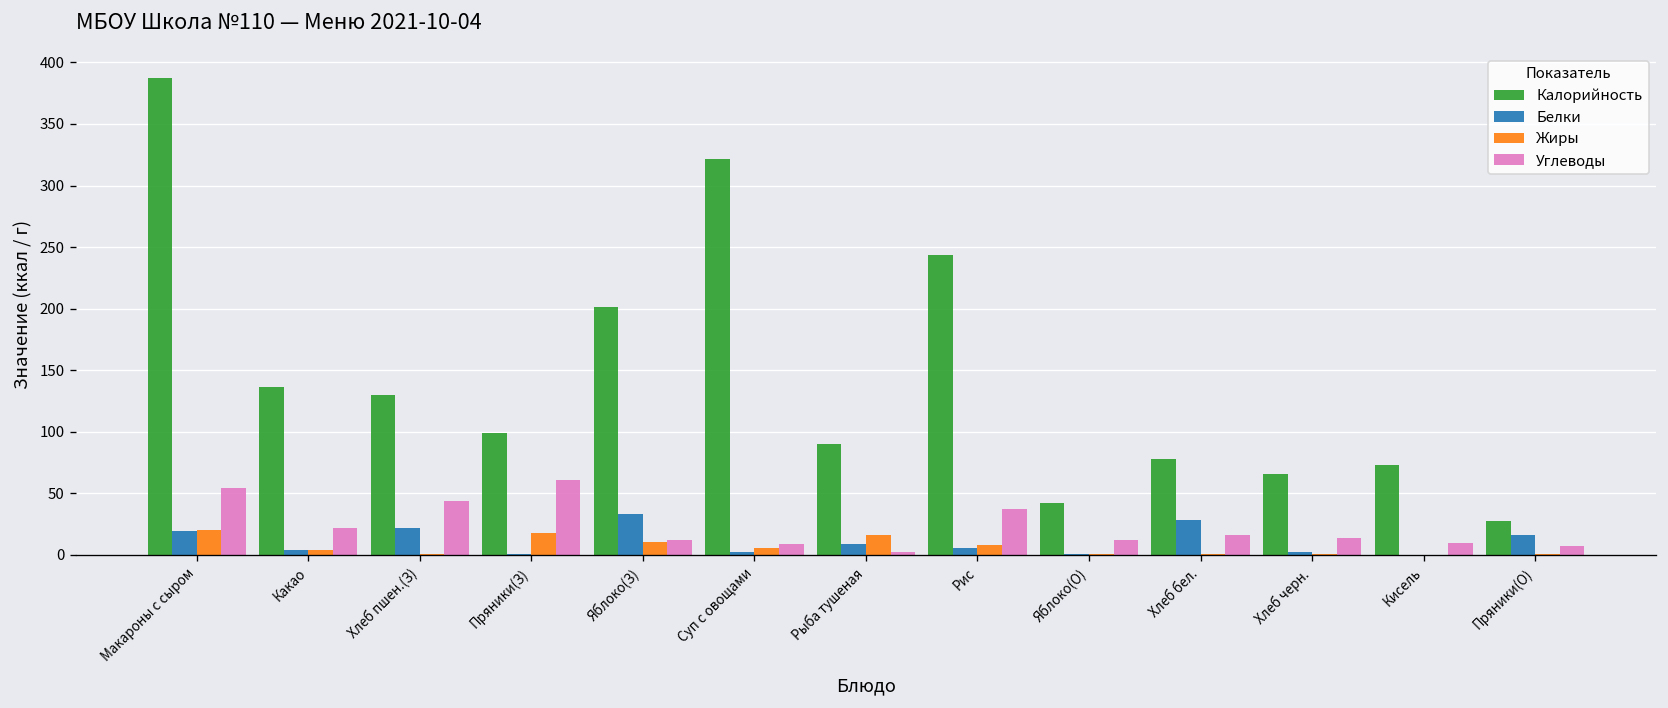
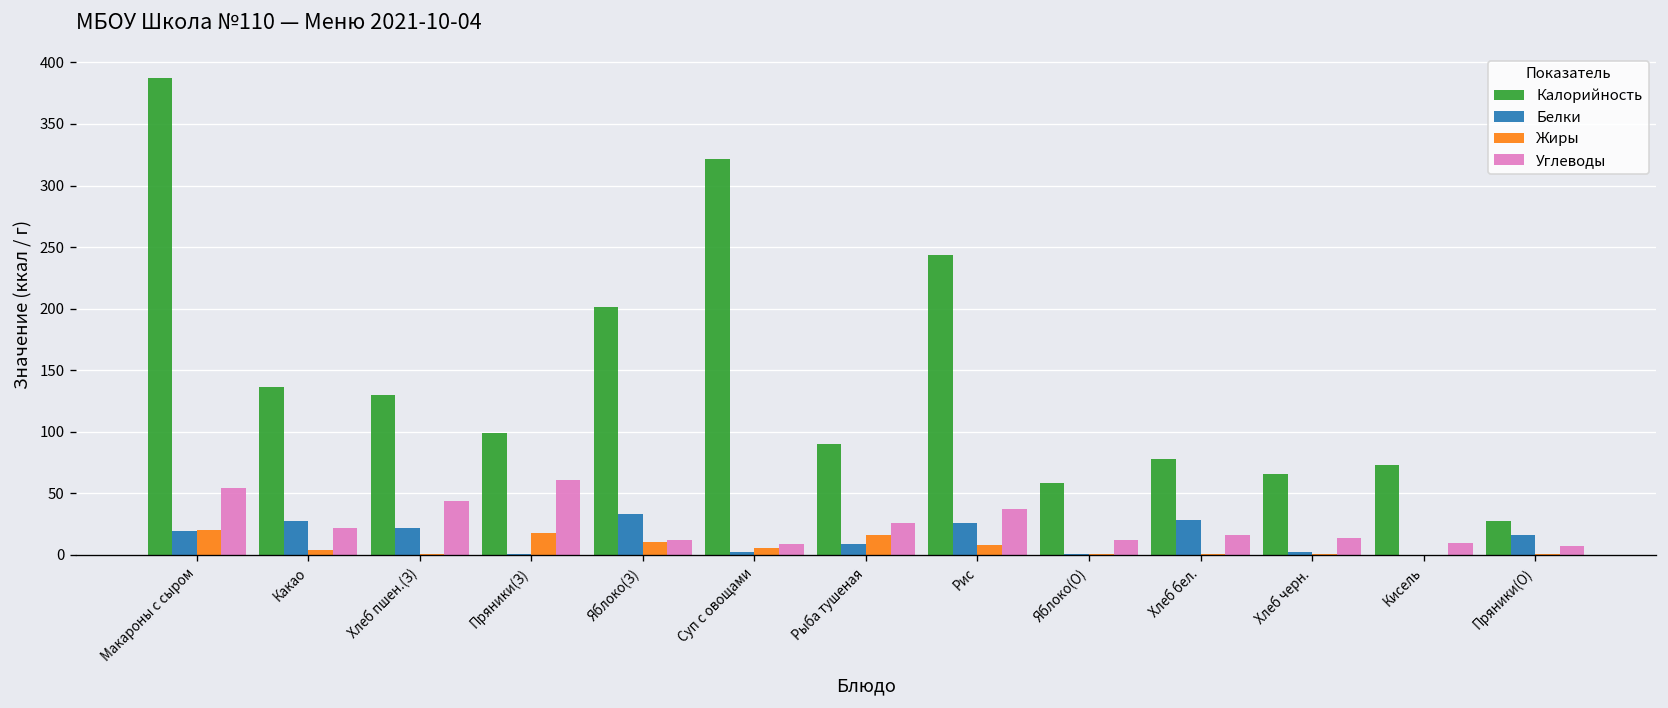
Белки, Какао: 4 -> 27
Углеводы, Рыба тушеная: 2 -> 26
Белки, Рис: 6 -> 26
Калорийность, Яблоко(О): 42 -> 59
